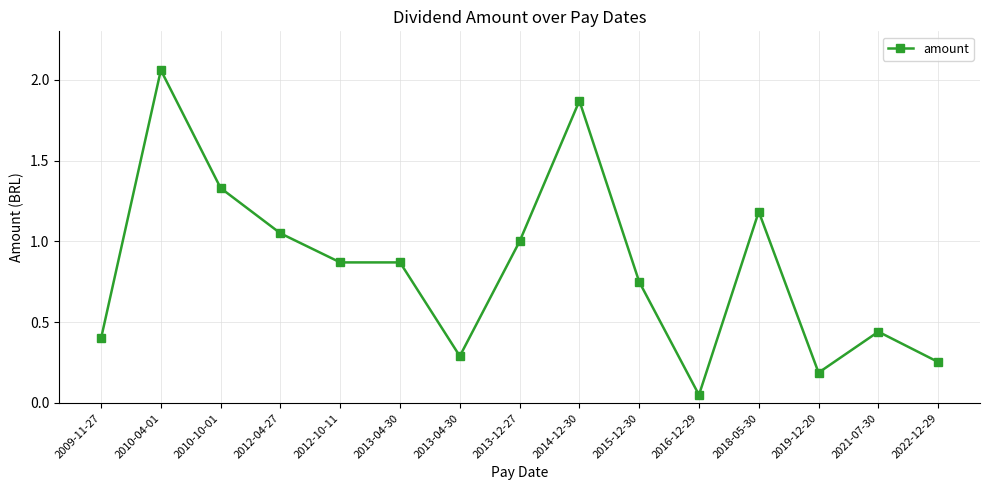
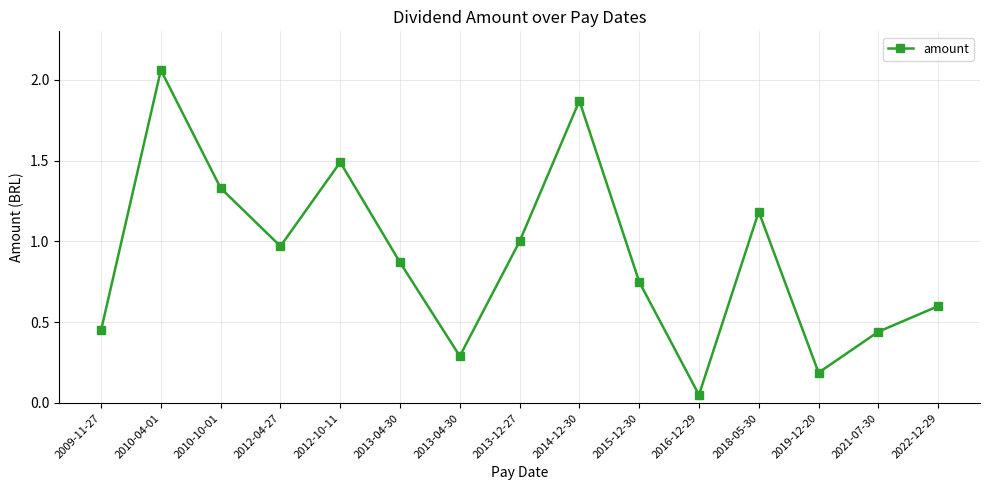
2009-11-27: 0.40 -> 0.45
2012-04-27: 1.05 -> 0.97
2012-10-11: 0.87 -> 1.49
2022-12-29: 0.25 -> 0.60
